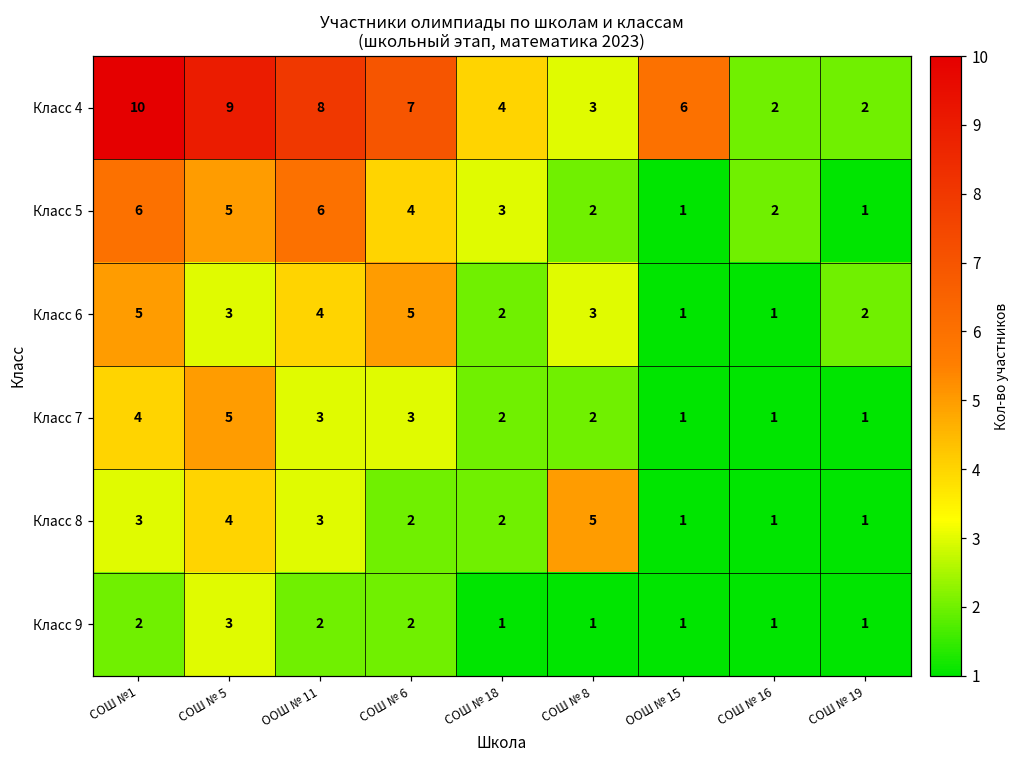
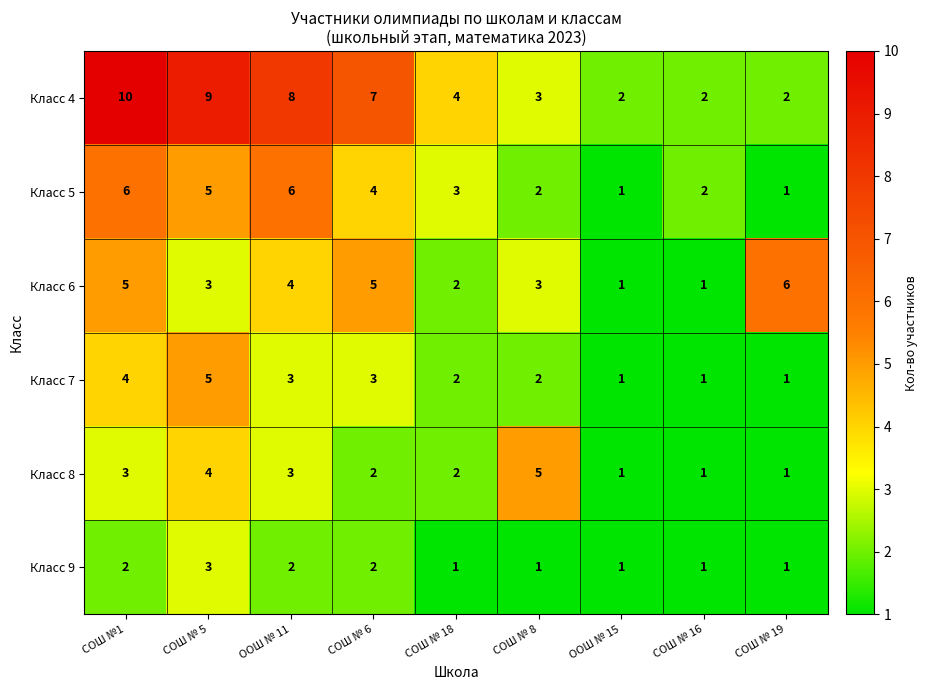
Класс 4, ООШ № 15: 6 -> 2
Класс 6, СОШ № 19: 2 -> 6
